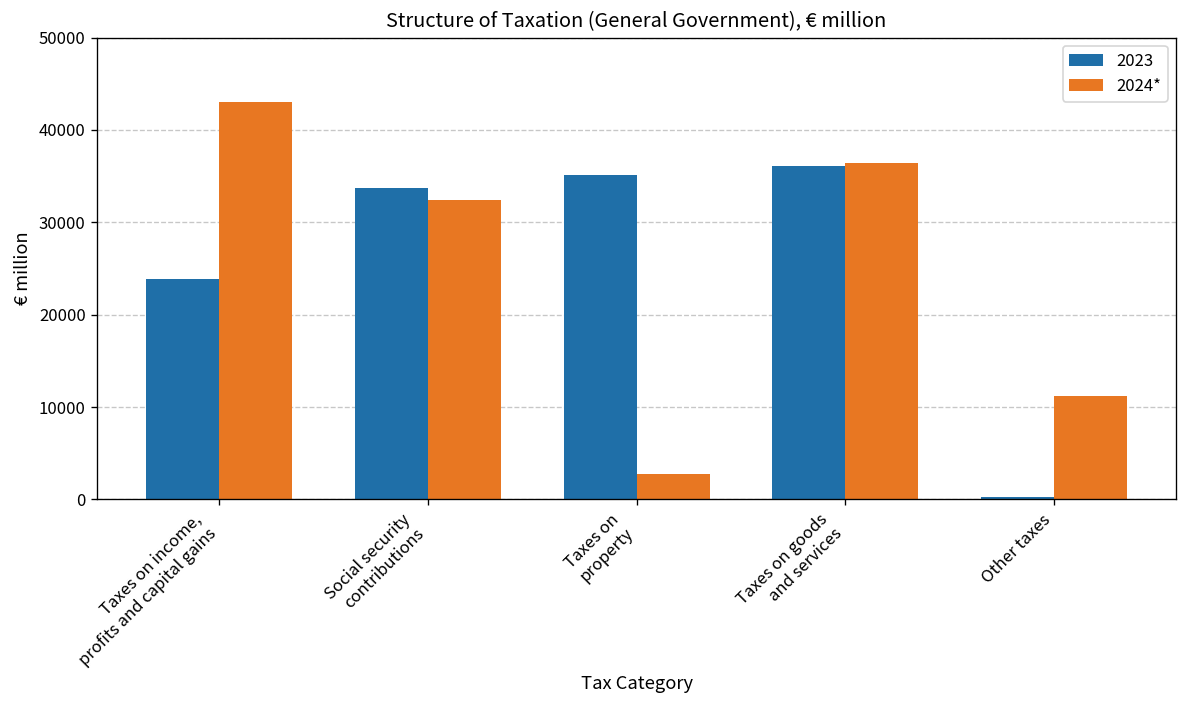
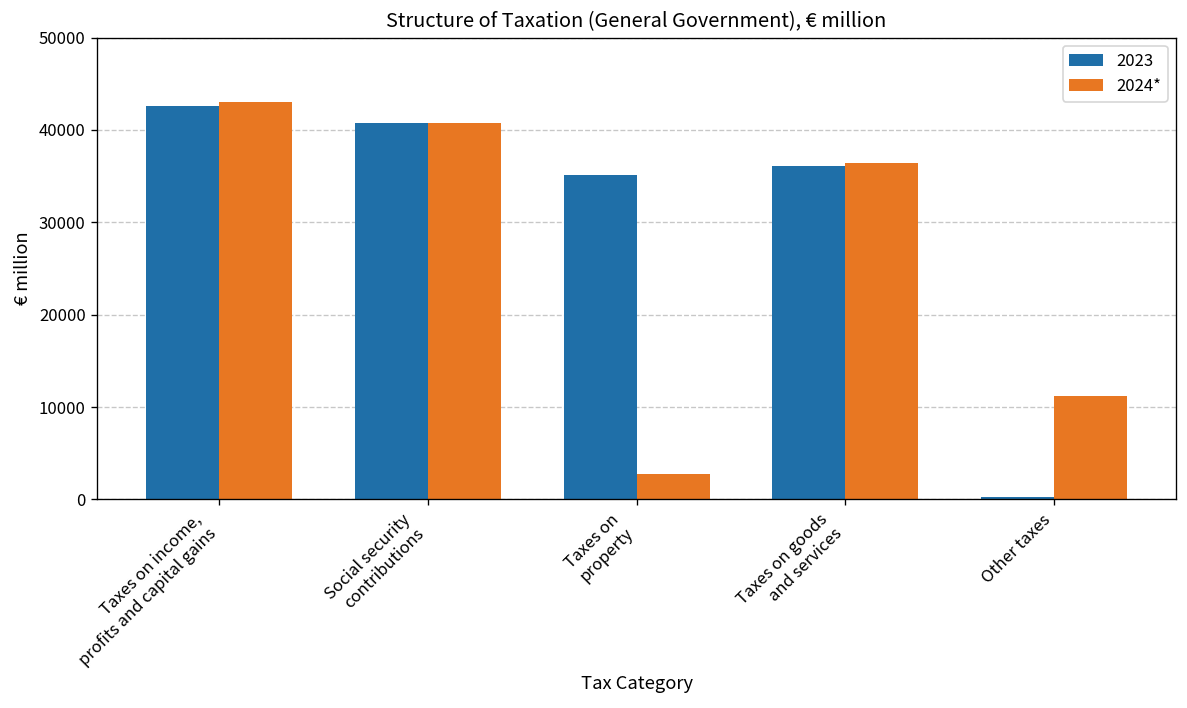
2023, Taxes on income, profits and capital gains: 24000 -> 43000
2023, Social security contributions: 34000 -> 41000
2024*, Social security contributions: 32000 -> 41000
